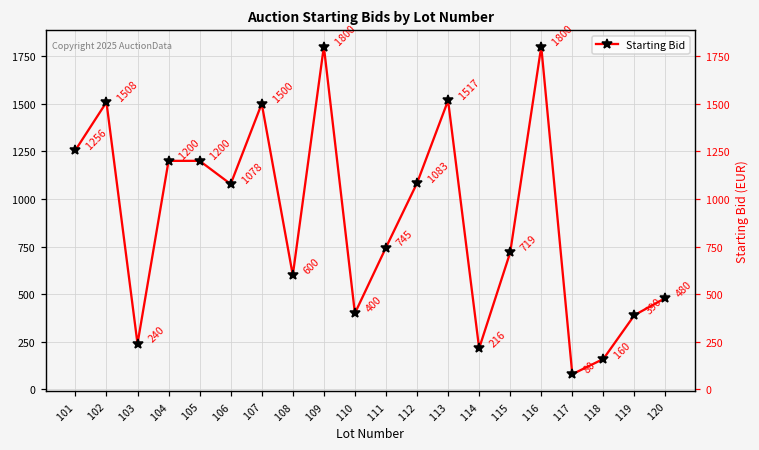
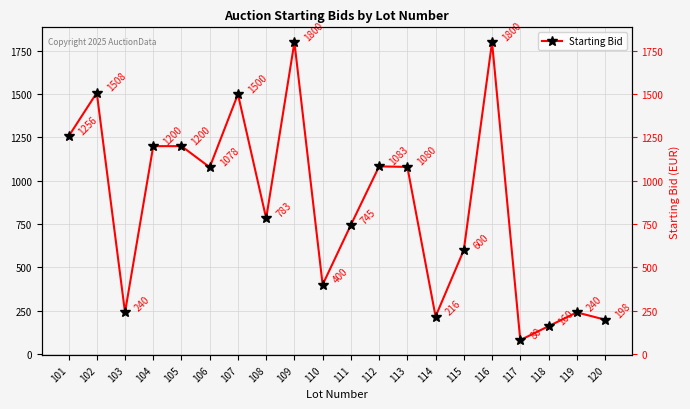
108: 600 -> 783
113: 1517 -> 1080
115: 719 -> 600
119: 390 -> 240
120: 480 -> 198
